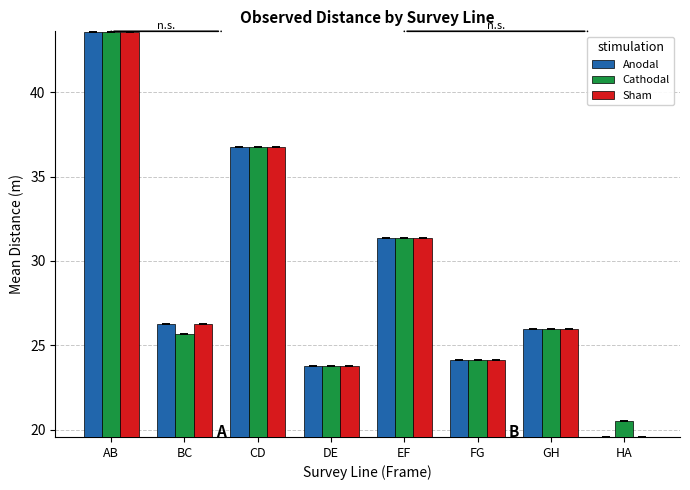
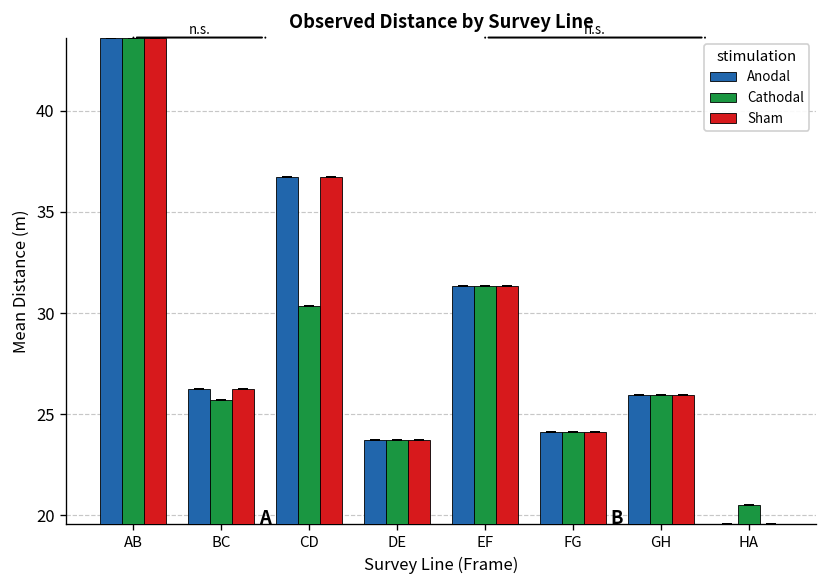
Cathodal, CD: 36.7 -> 30.3
